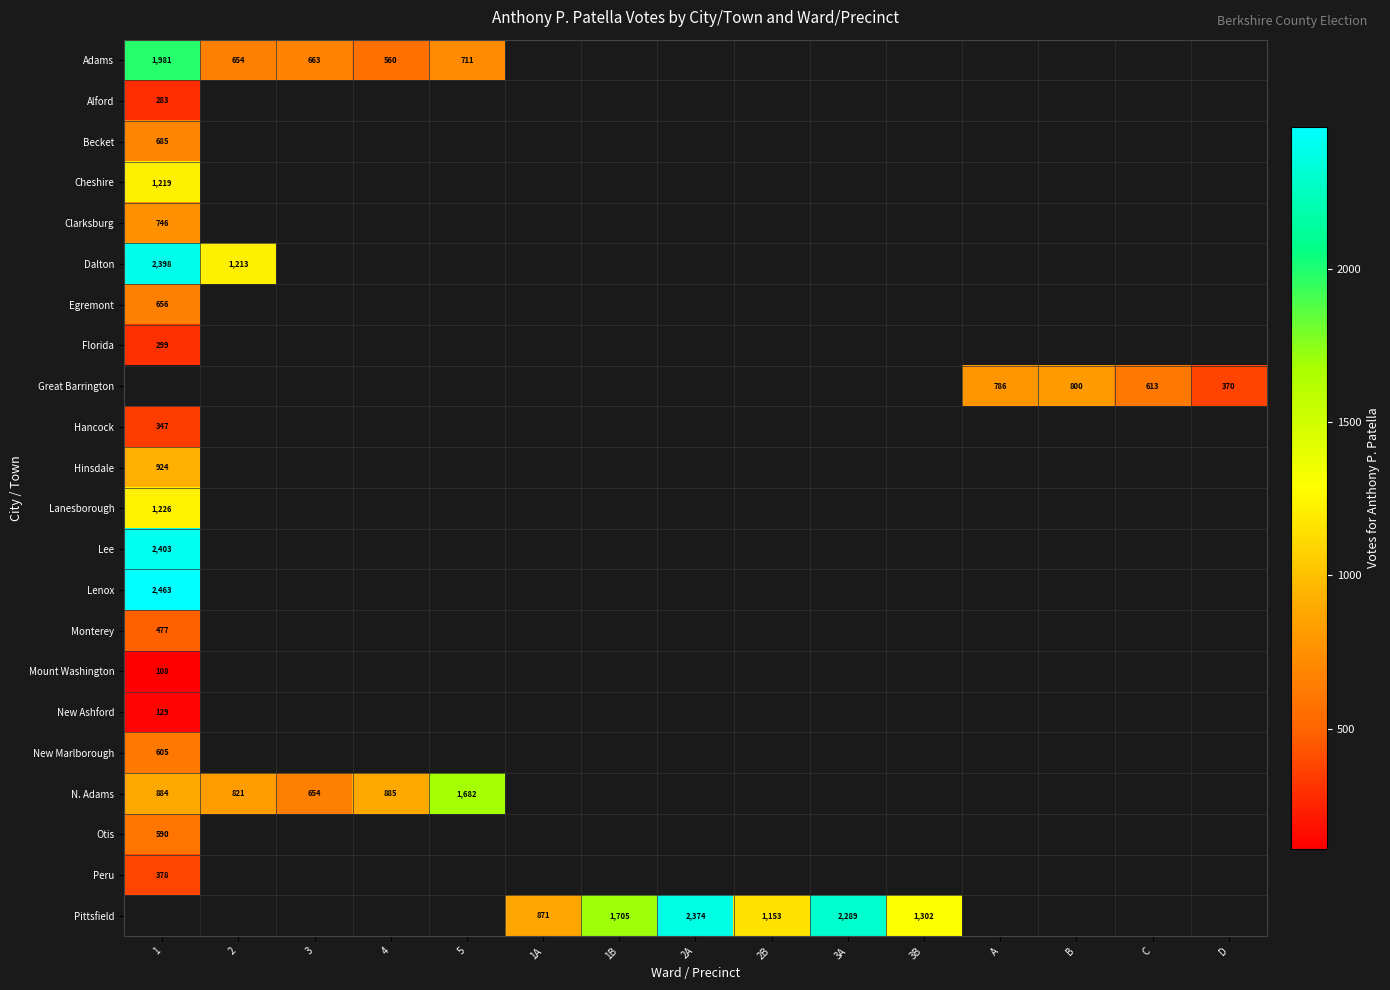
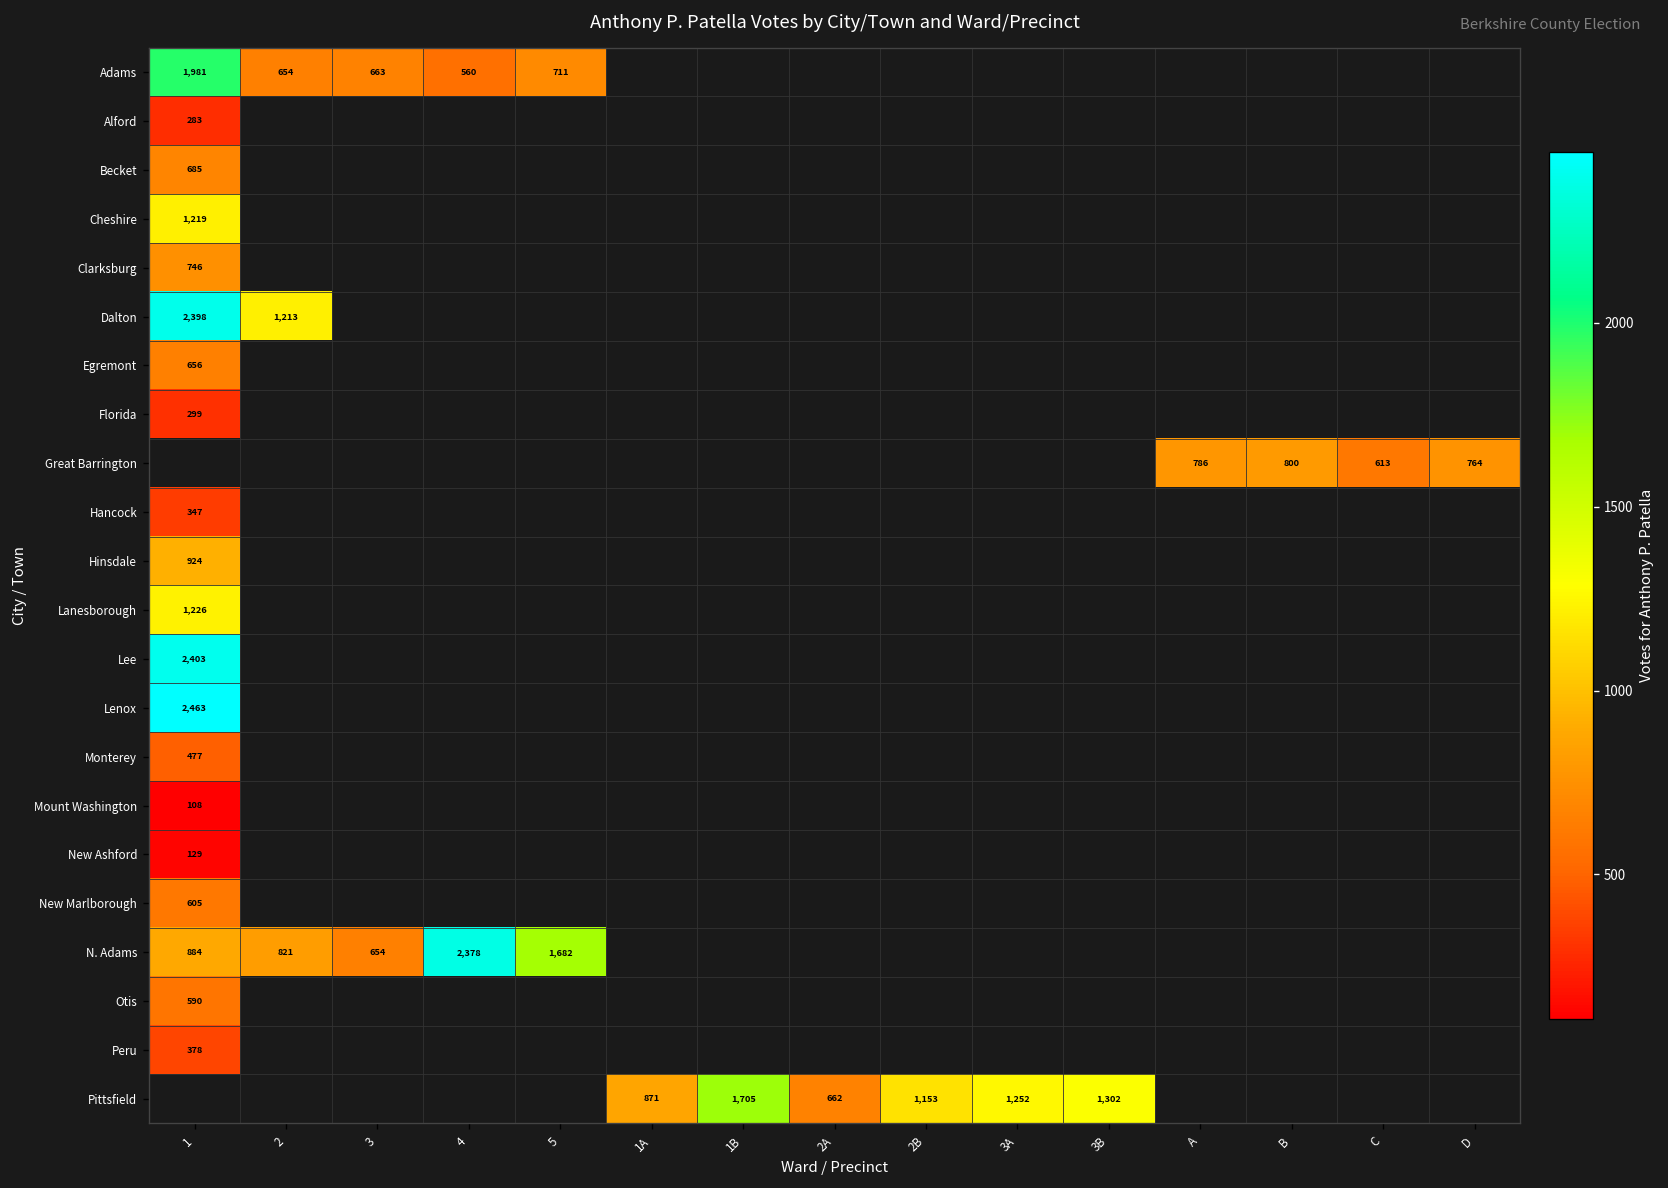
Great Barrington, D: 370 -> 764
N. Adams, 4: 885 -> 2,378
Pittsfield, 2A: 2,374 -> 662
Pittsfield, 3A: 2,289 -> 1,252
